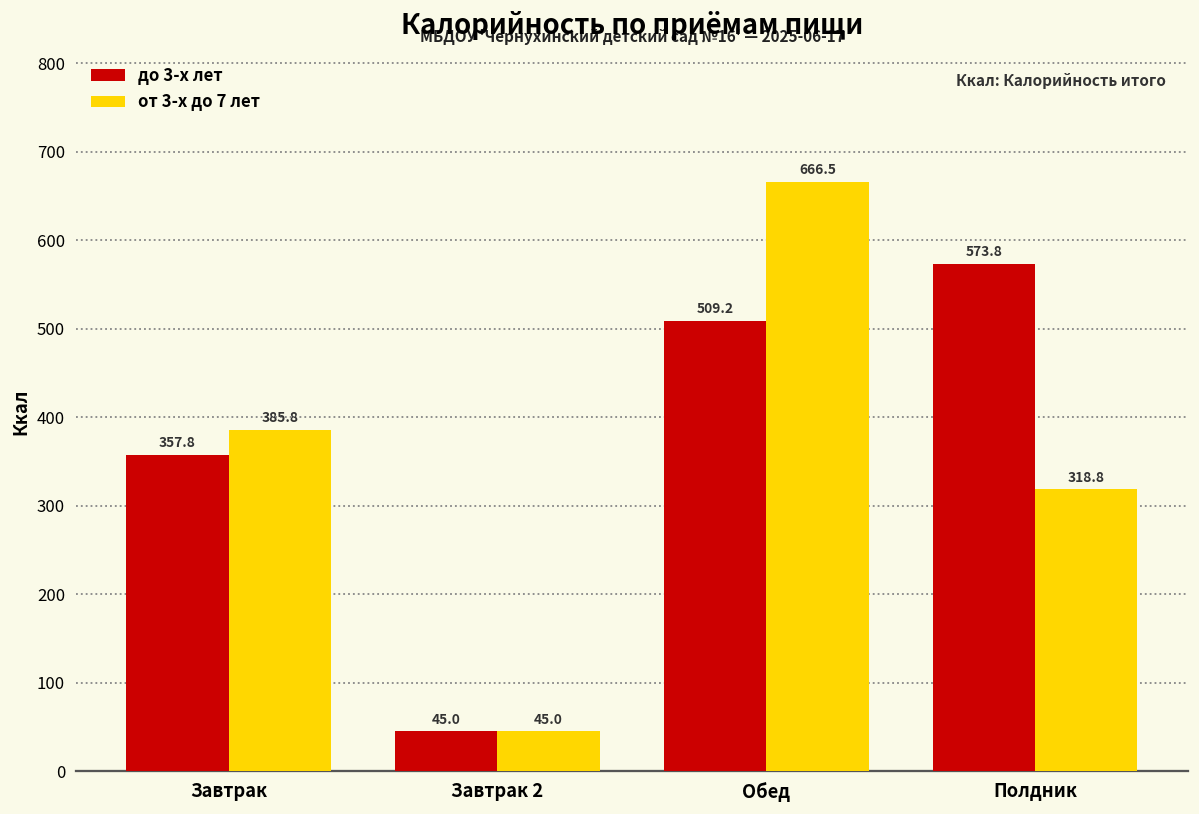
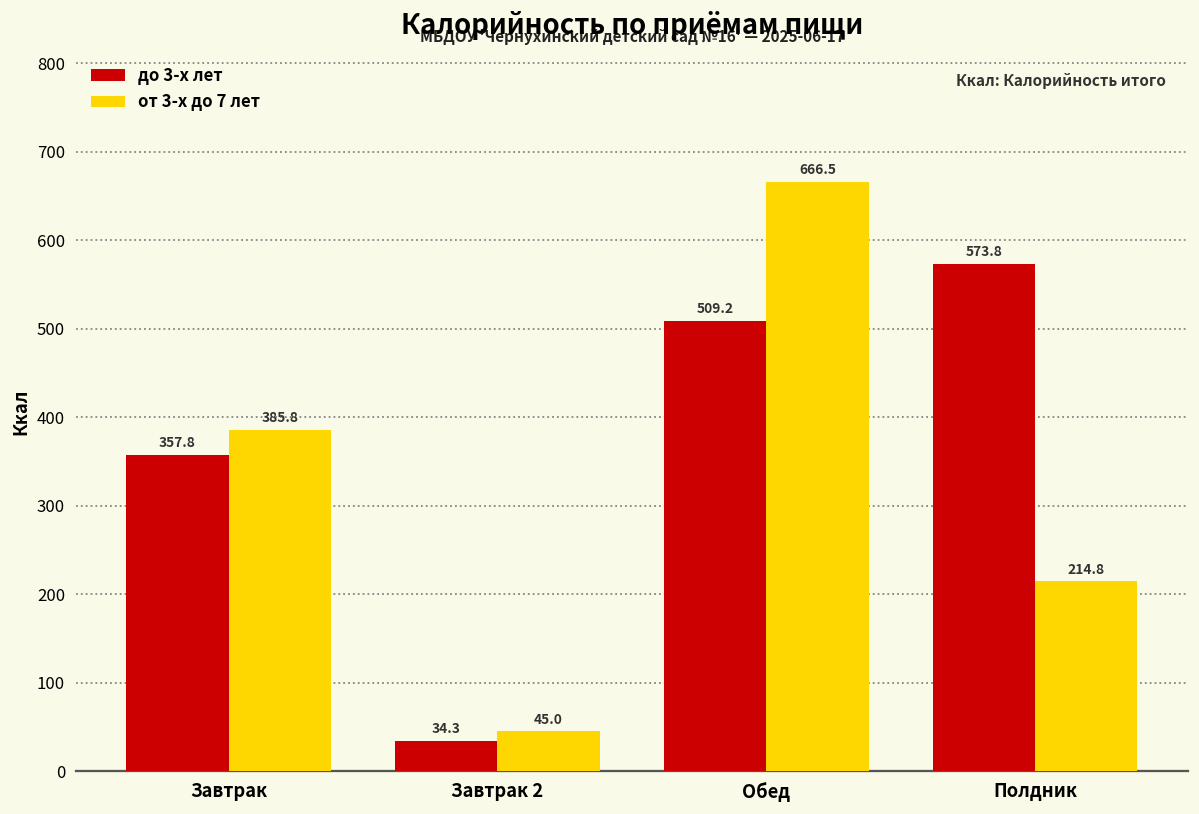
до 3-х лет, Завтрак 2: 45.0 -> 34.3
от 3-х до 7 лет, Полдник: 318.8 -> 214.8
